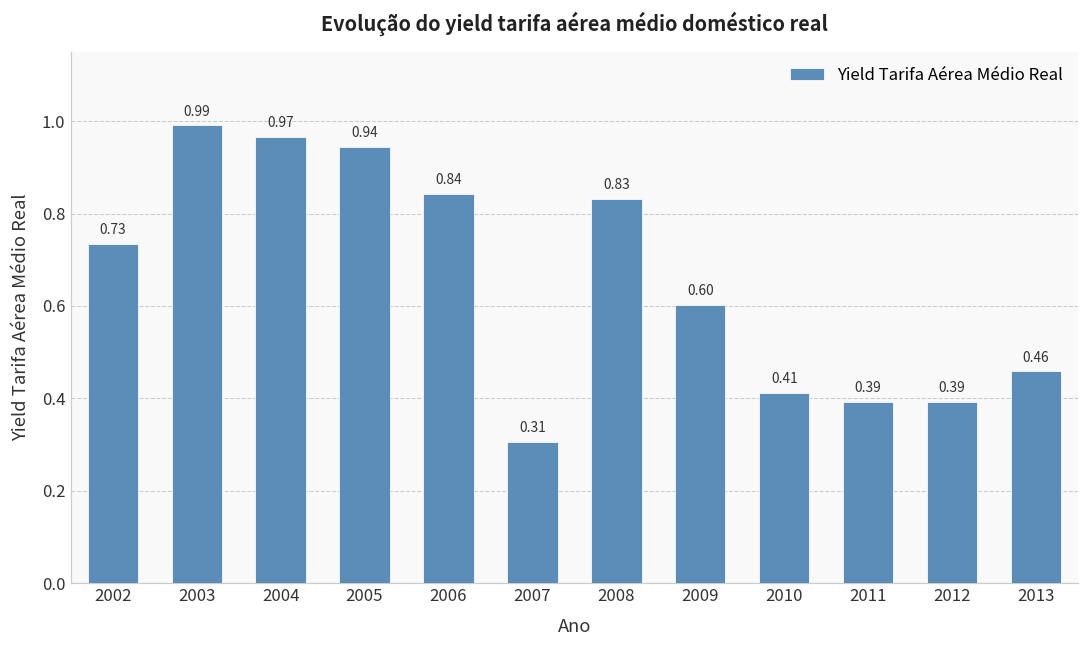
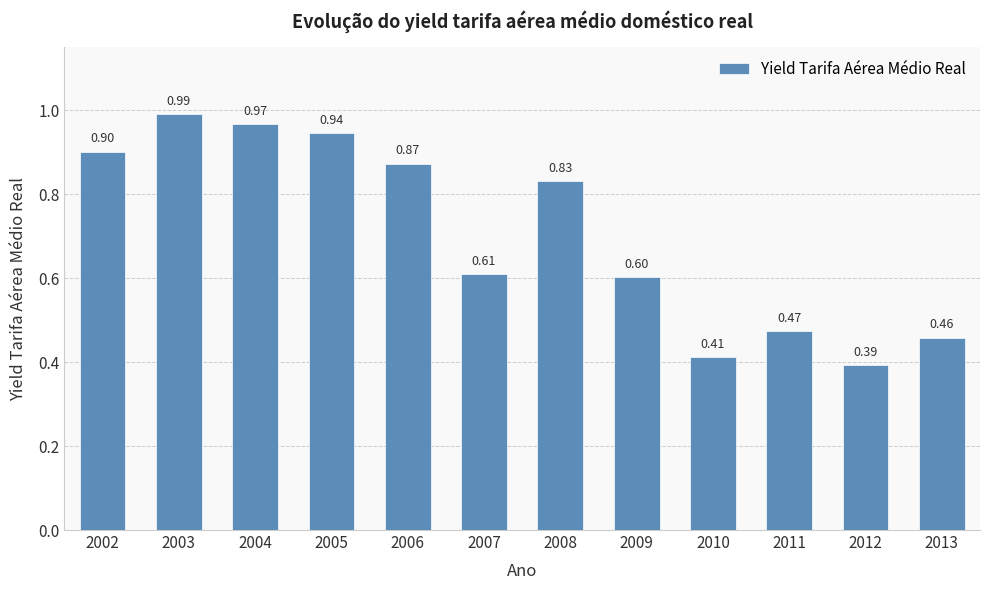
2002: 0.73 -> 0.90
2006: 0.84 -> 0.87
2007: 0.31 -> 0.61
2011: 0.39 -> 0.47
